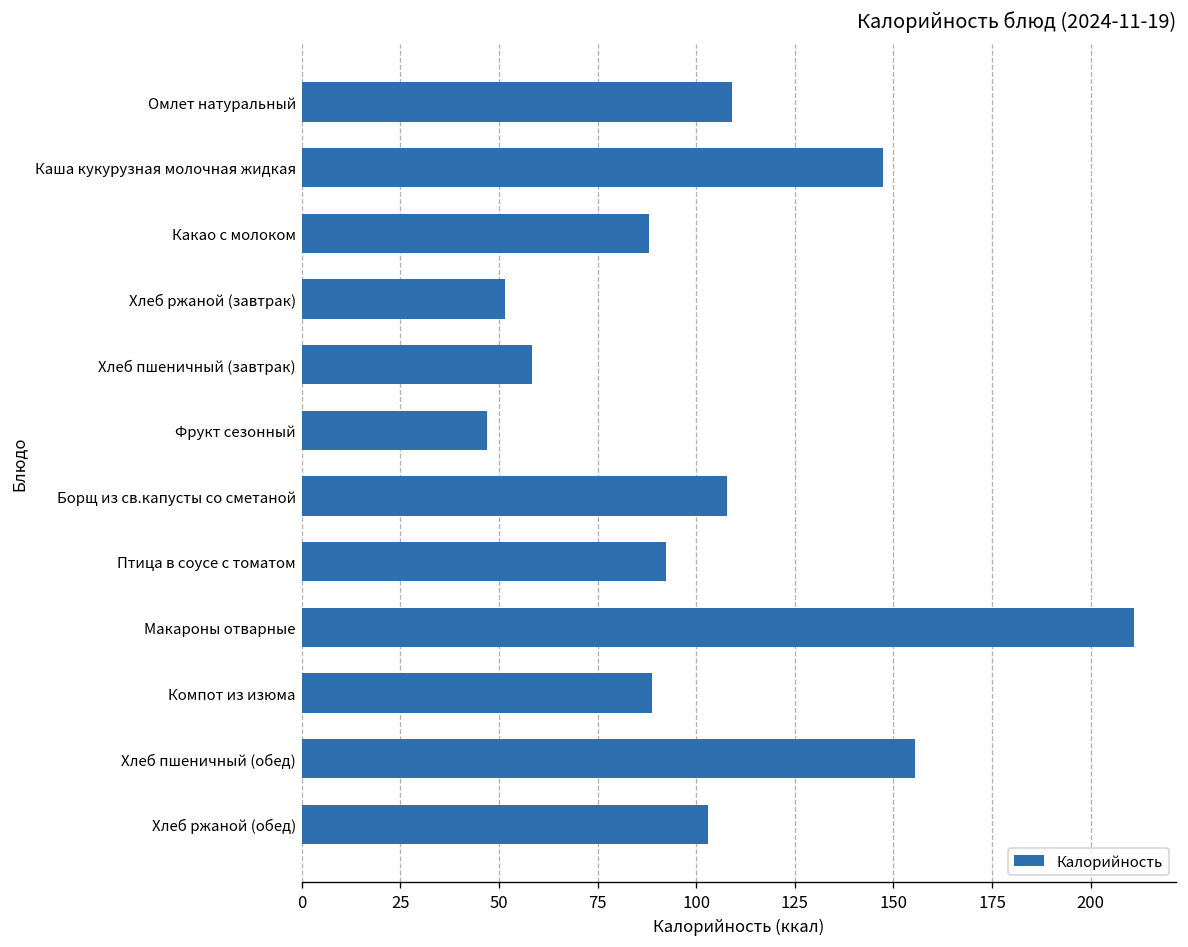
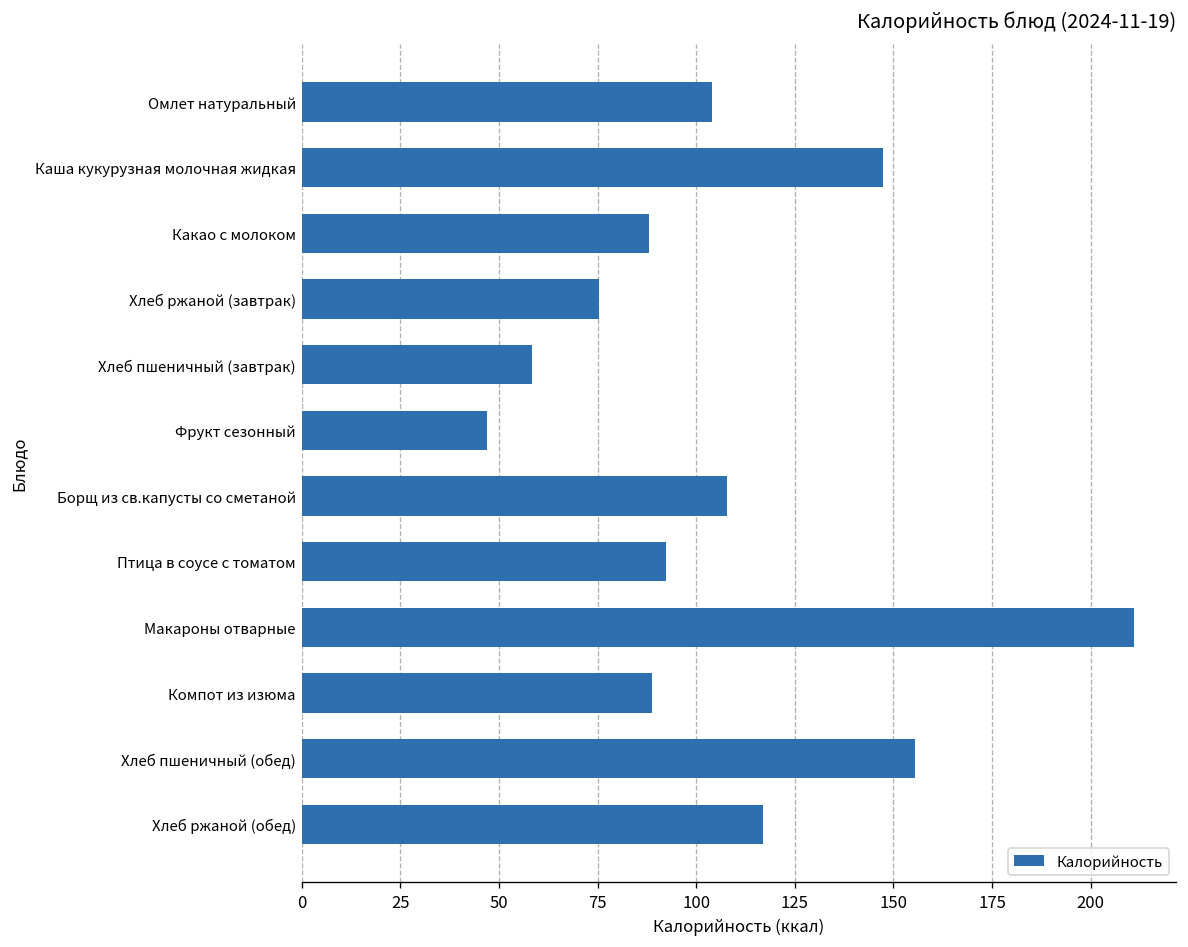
Омлет натуральный: 109 -> 104
Хлеб ржаной (завтрак): 52 -> 75
Хлеб ржаной (обед): 103 -> 117
